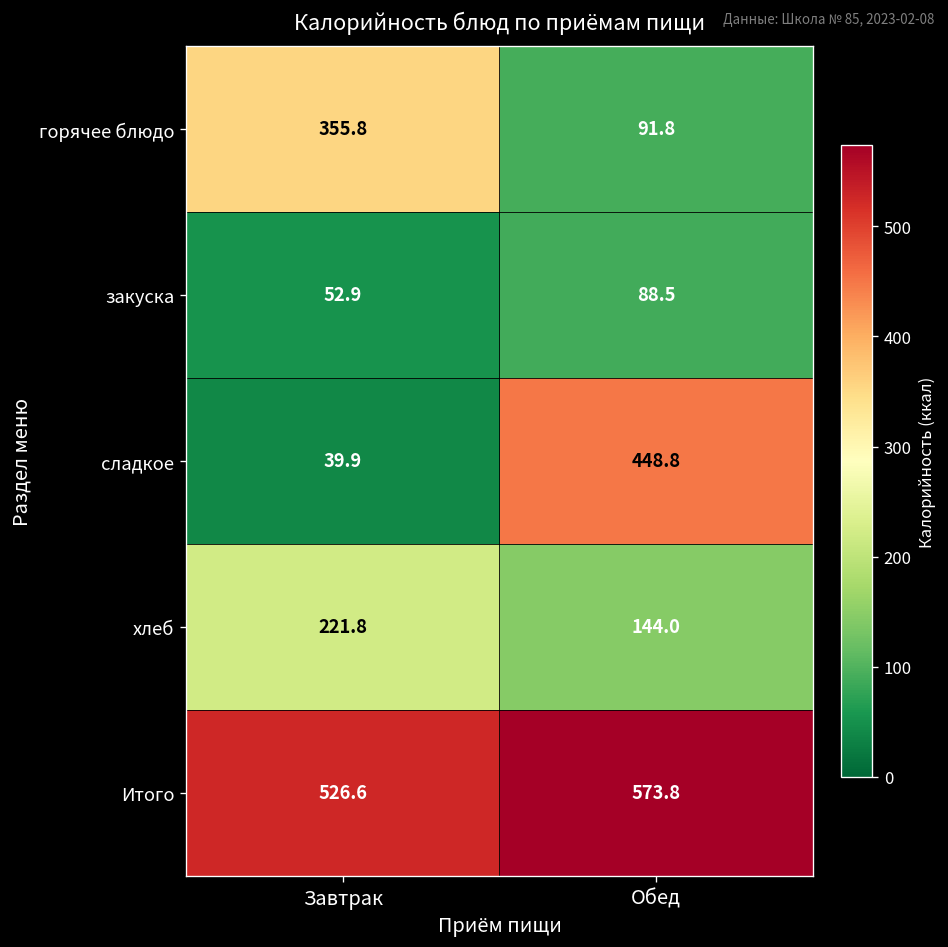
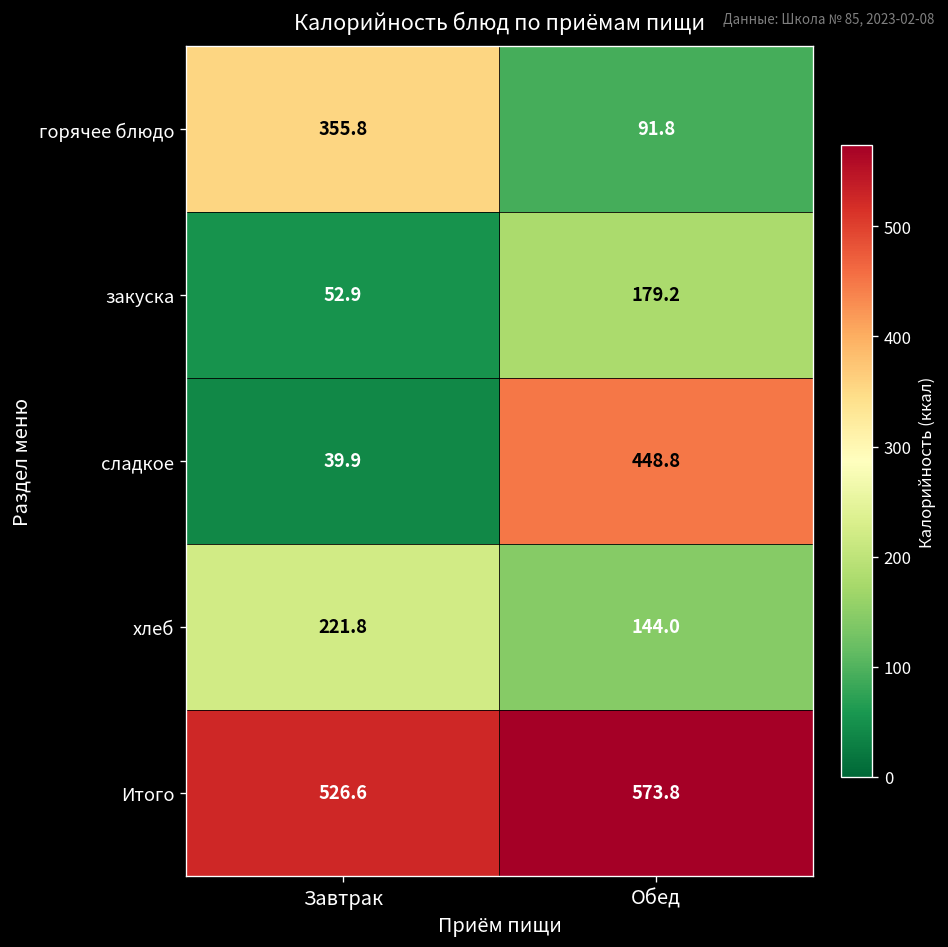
закуска, Обед: 88.5 -> 179.2
